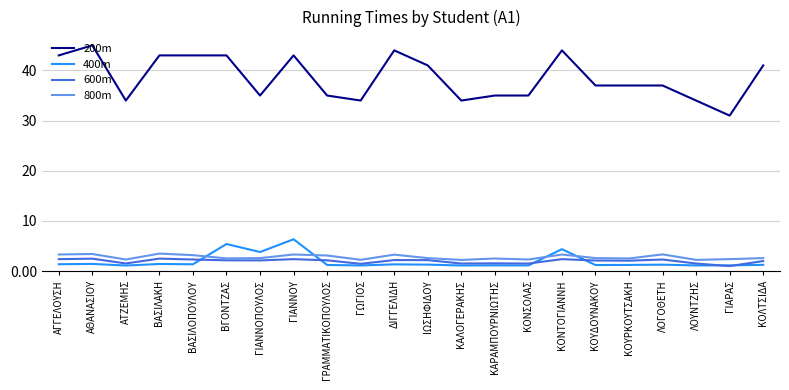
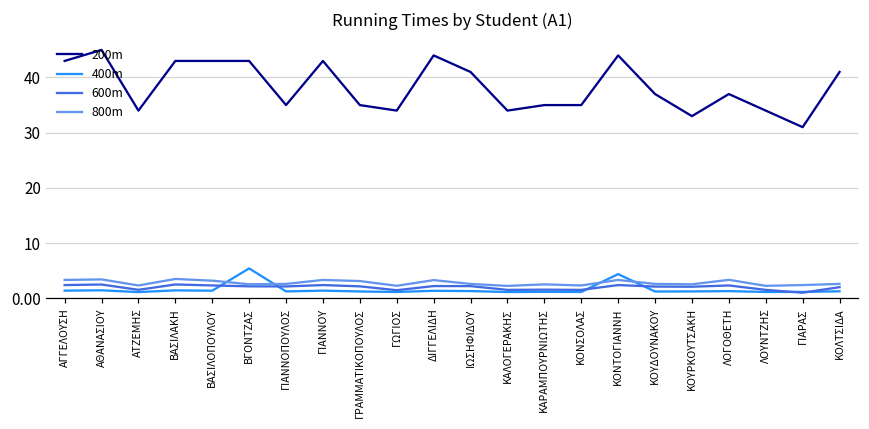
400m, ΓΙΑΝΝΟΠΟΥΛΟΣ: 4 -> 1
400m, ΓΙΑΝΝΟΥ: 6 -> 1
200m, ΚΟΥΡΚΟΥΤΣΑΚΗ: 37 -> 33
